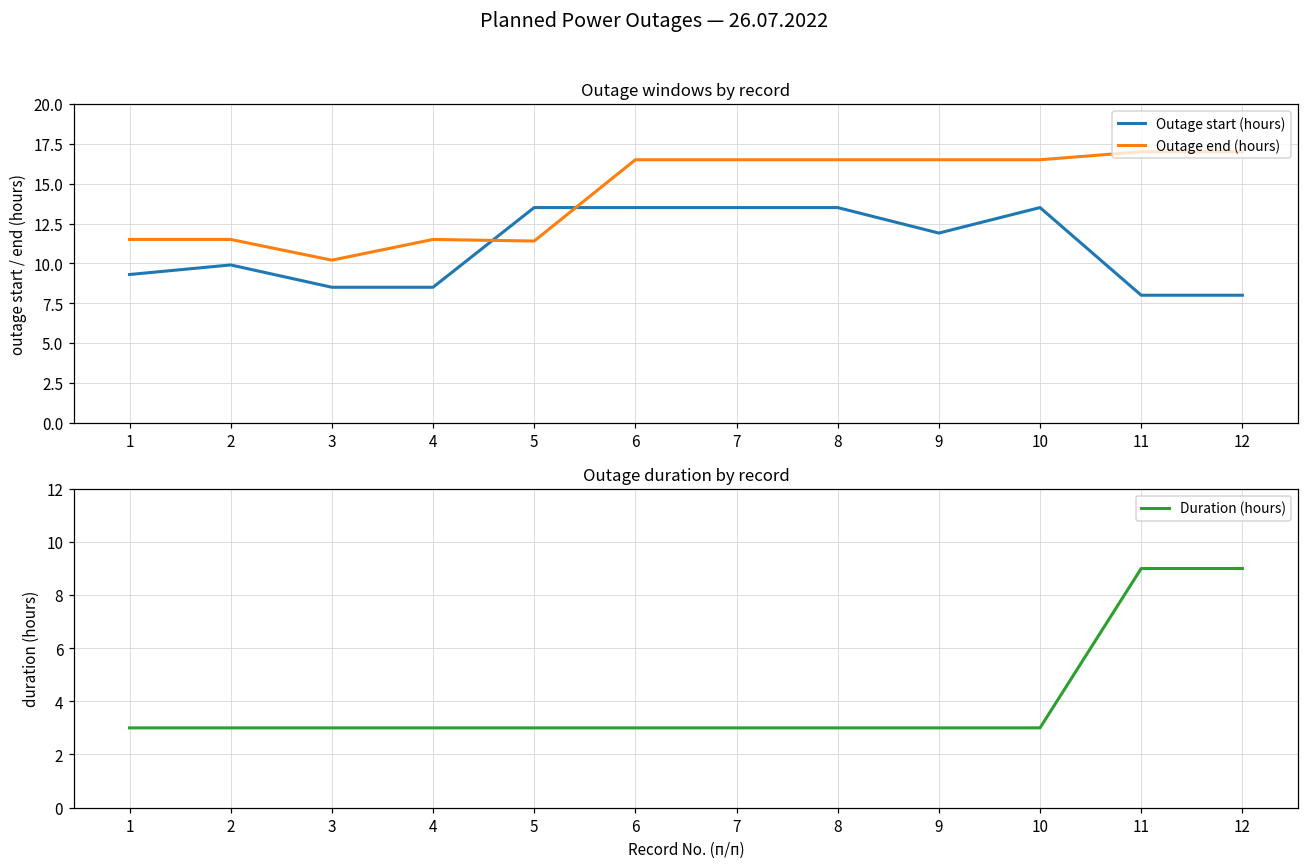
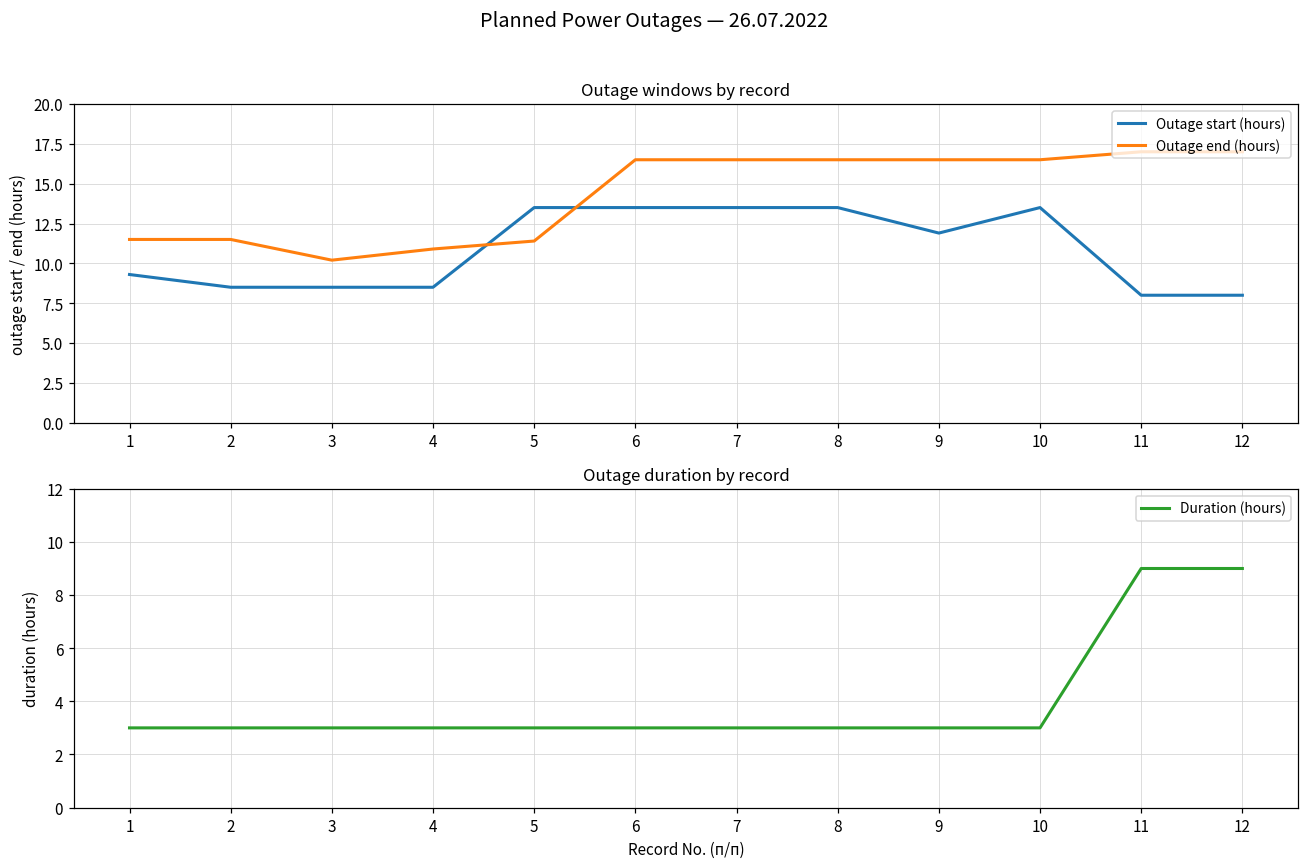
Outage windows by record, Outage start (hours), 2: 9.9 -> 8.5
Outage windows by record, Outage end (hours), 4: 11.5 -> 10.9
